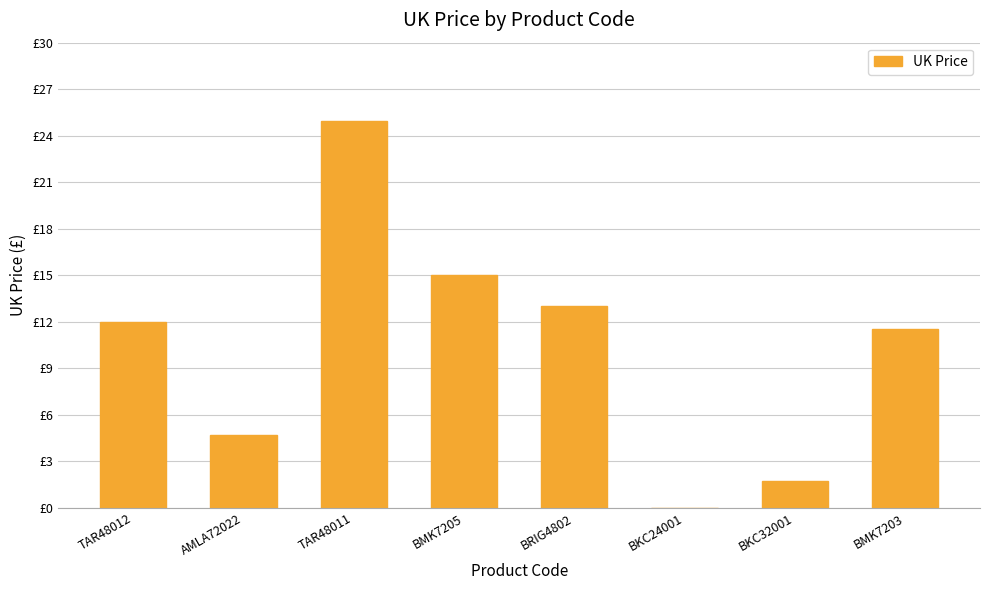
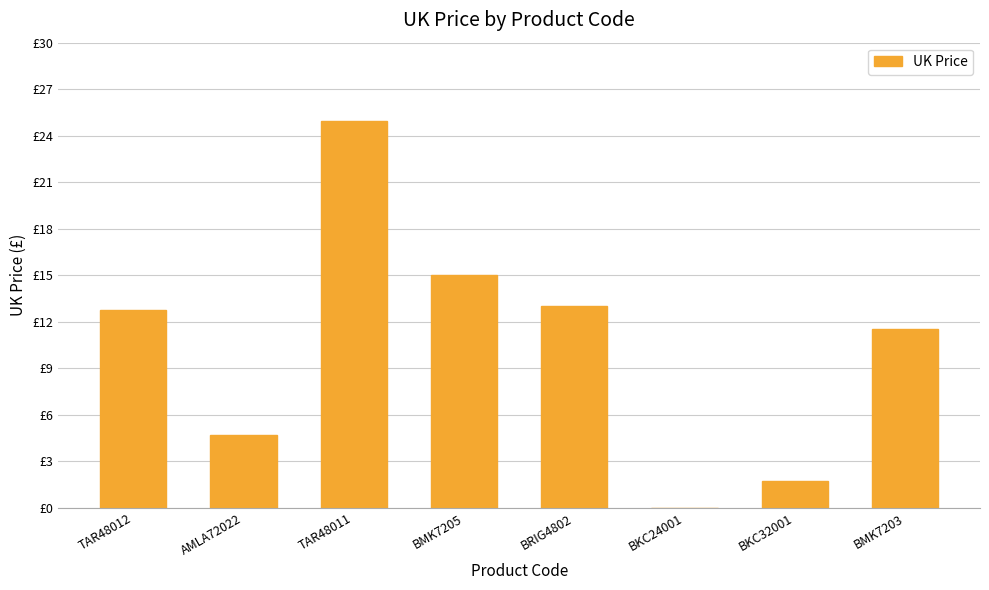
TAR48012: £12.0 -> £12.8
